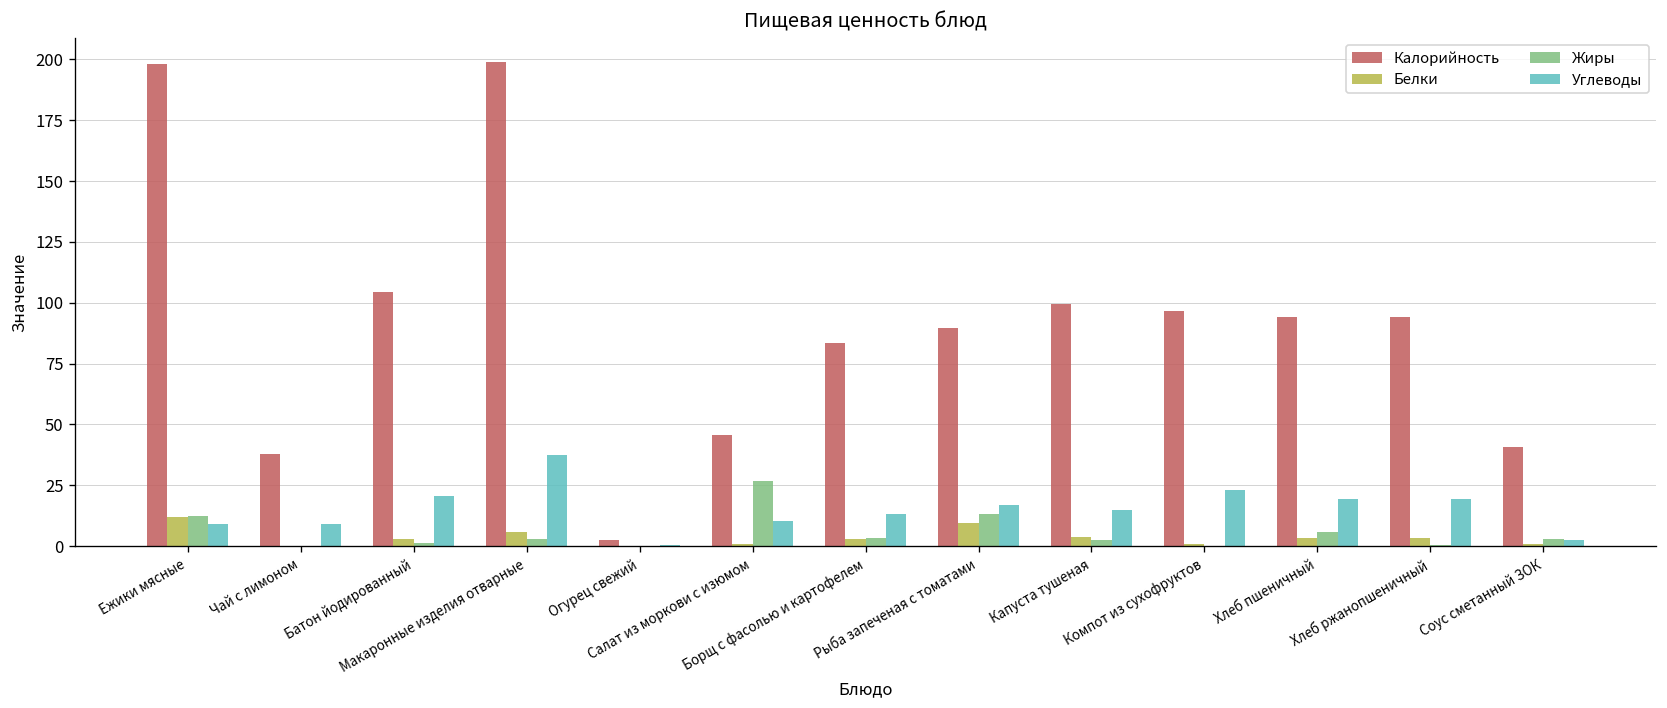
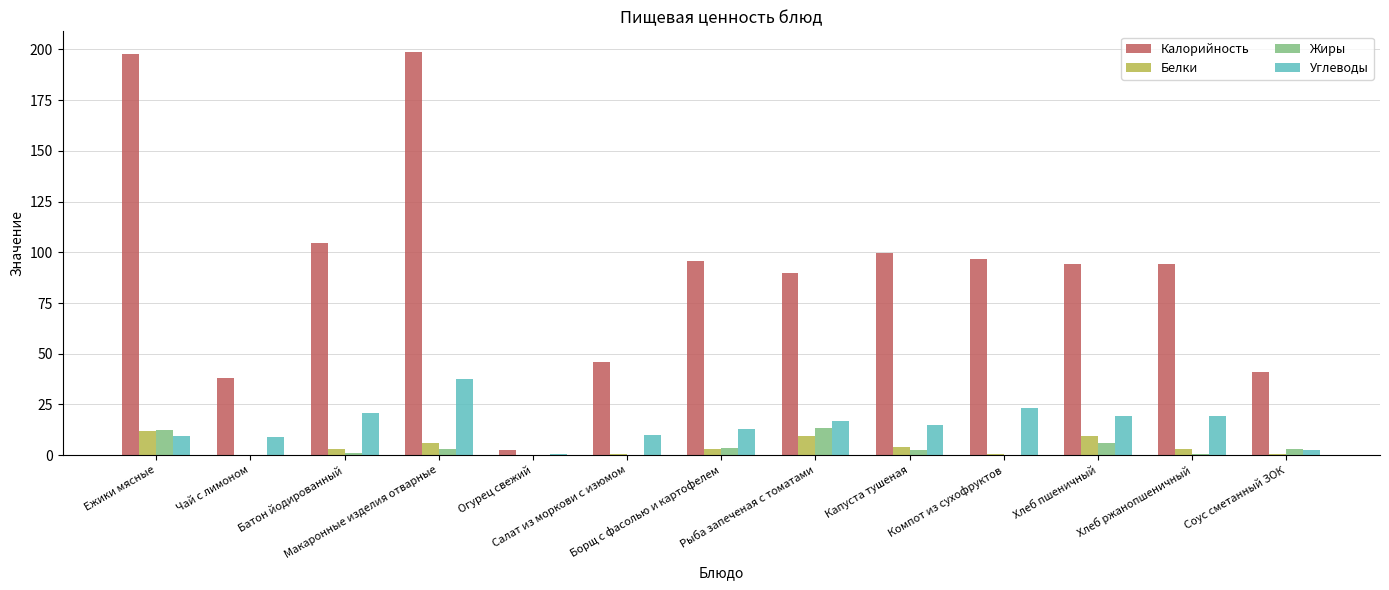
Жиры, Салат из моркови с изюмом: 27 -> 0
Калорийность, Борщ с фасолью и картофелем: 83 -> 96
Белки, Хлеб пшеничный: 3 -> 10
